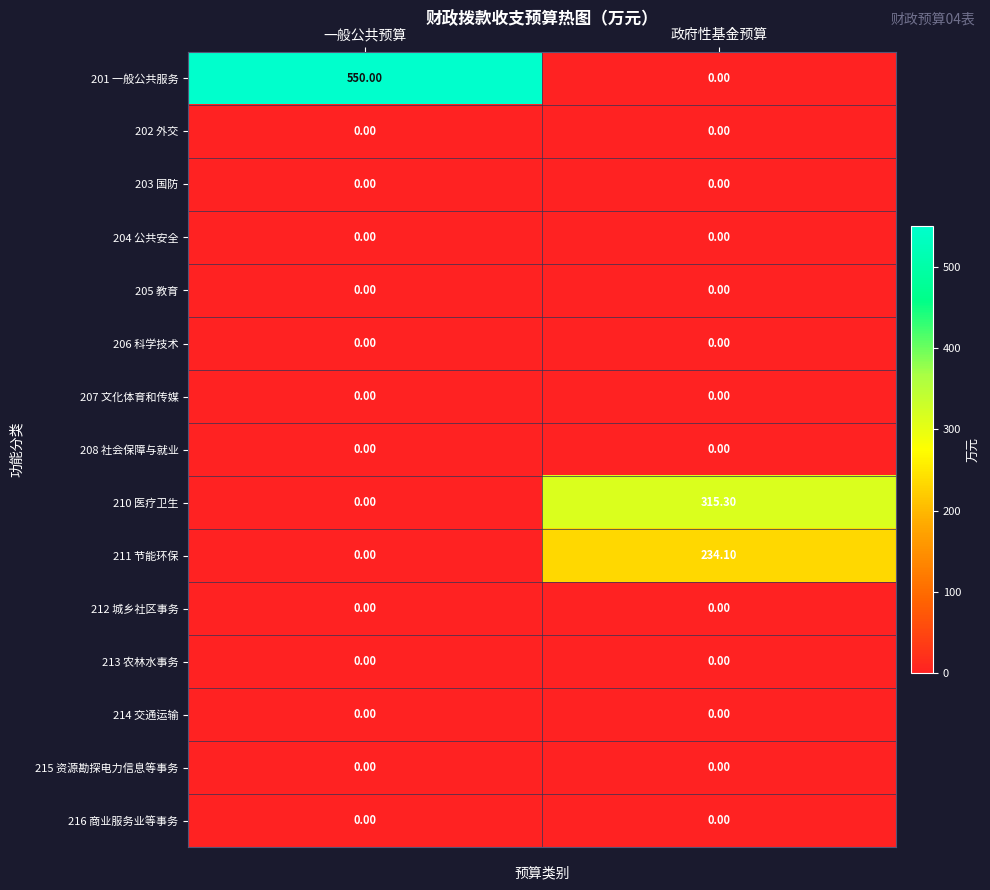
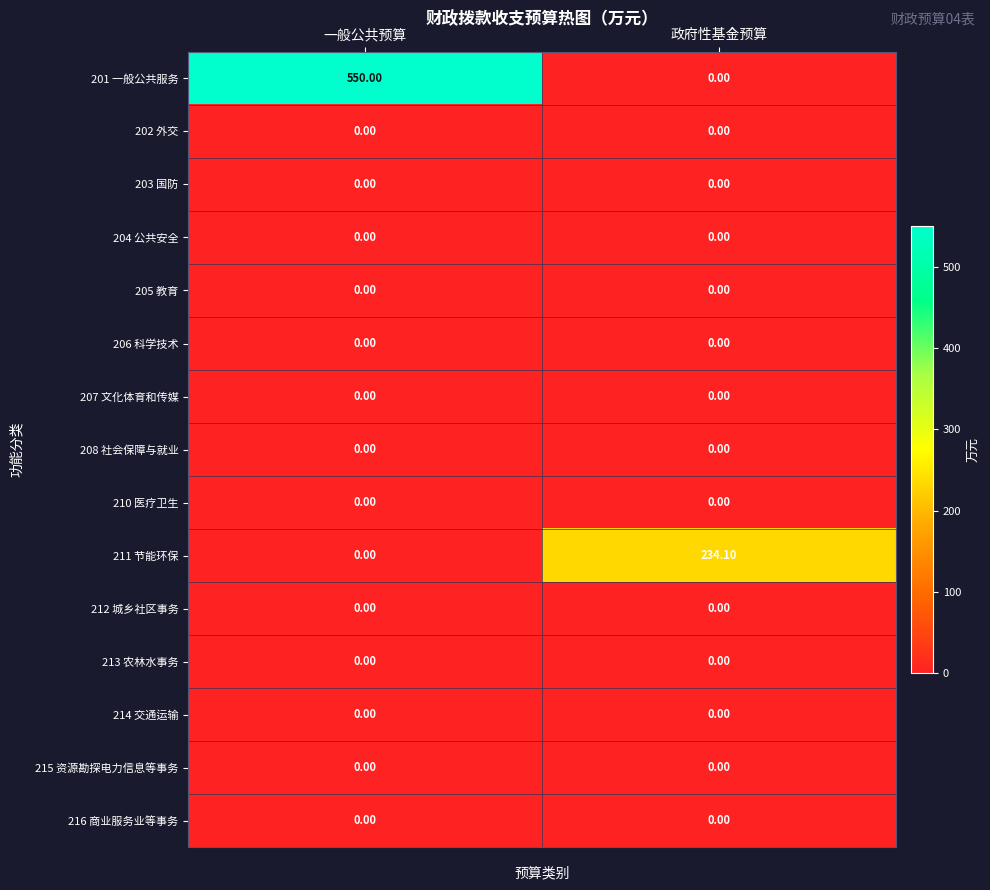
210 医疗卫生, 政府性基金预算: 315.30 -> 0.00
